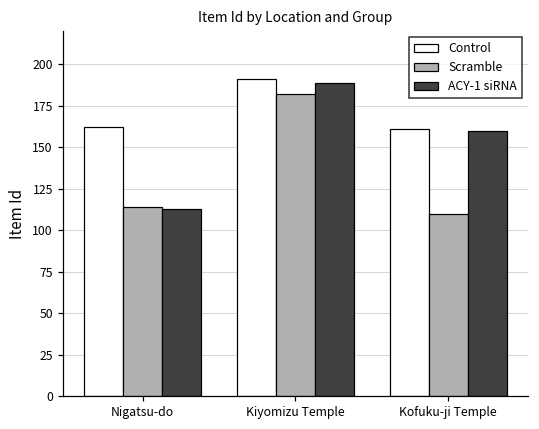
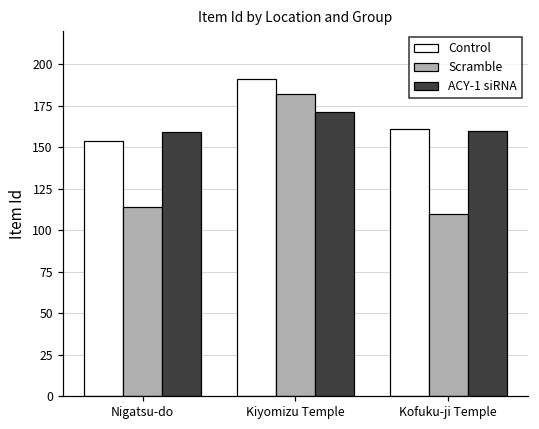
Control, Nigatsu-do: 162 -> 154
ACY-1 siRNA, Nigatsu-do: 113 -> 159
ACY-1 siRNA, Kiyomizu Temple: 189 -> 171
